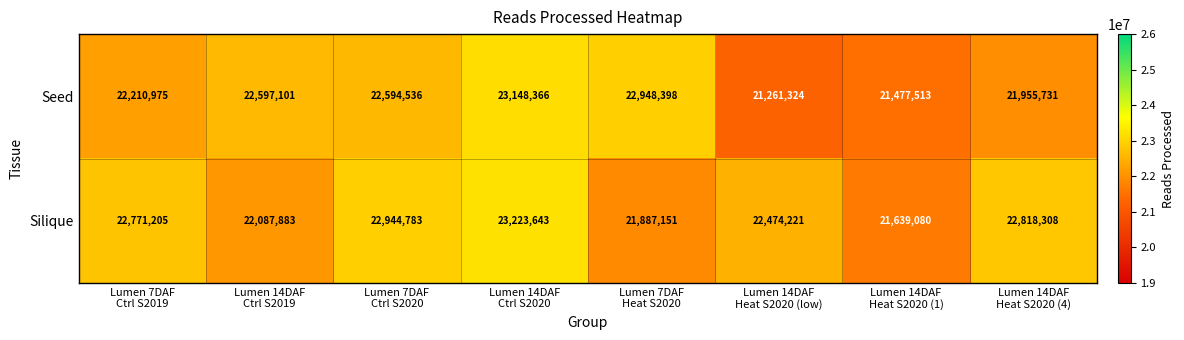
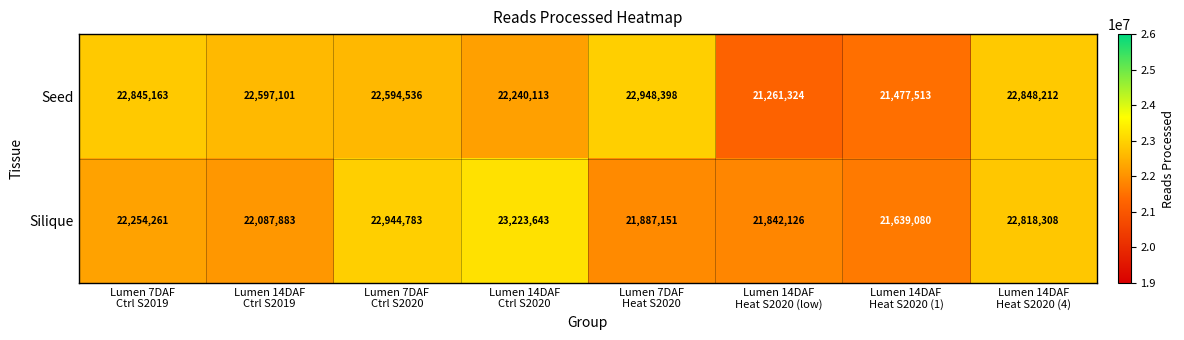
Seed, Lumen 7DAF Ctrl S2019: 22,210,975 -> 22,845,163
Seed, Lumen 14DAF Ctrl S2020: 23,148,366 -> 22,240,113
Seed, Lumen 14DAF Heat S2020 (4): 21,955,731 -> 22,848,212
Silique, Lumen 7DAF Ctrl S2019: 22,771,205 -> 22,254,261
Silique, Lumen 14DAF Heat S2020 (low): 22,474,221 -> 21,842,126
